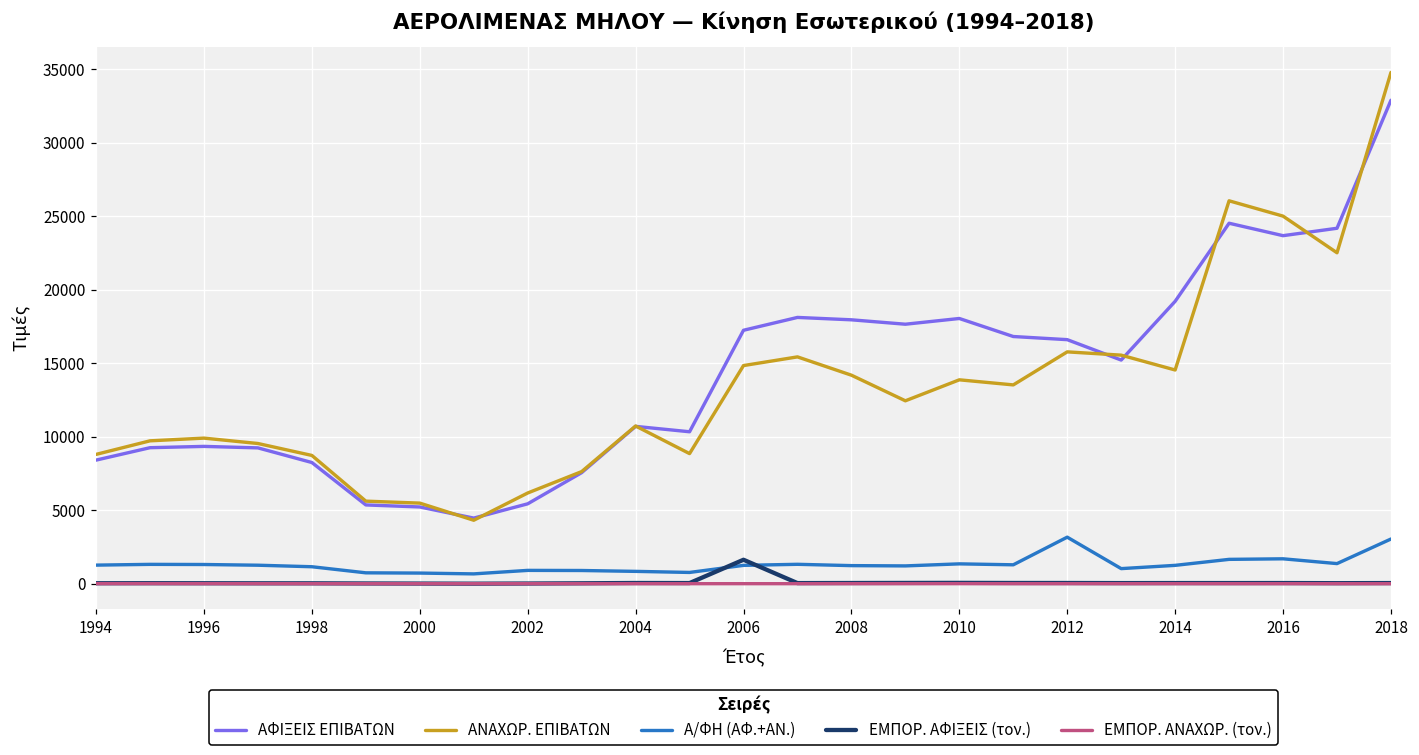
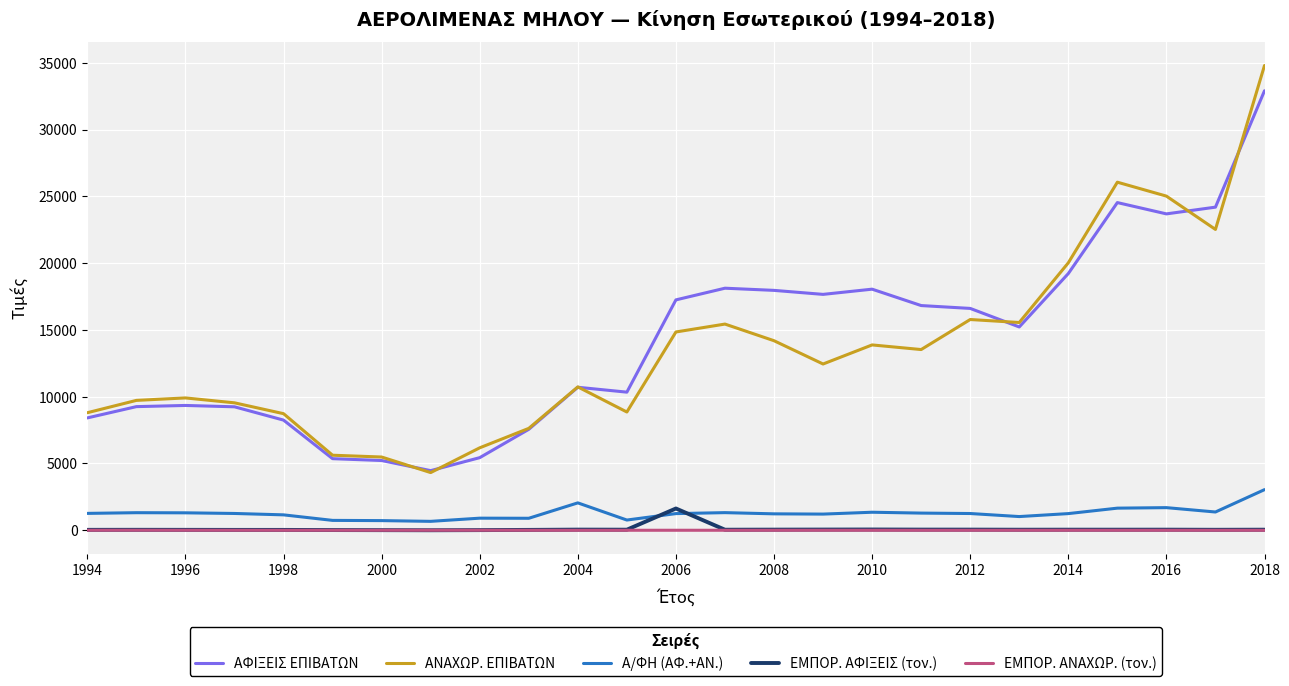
Α/ΦΗ (ΑΦ.+ΑΝ.), 2004: 800 -> 2100
Α/ΦΗ (ΑΦ.+ΑΝ.), 2012: 3200 -> 1300
ΑΝΑΧΩΡ. ΕΠΙΒΑΤΩΝ, 2014: 14500 -> 20000
